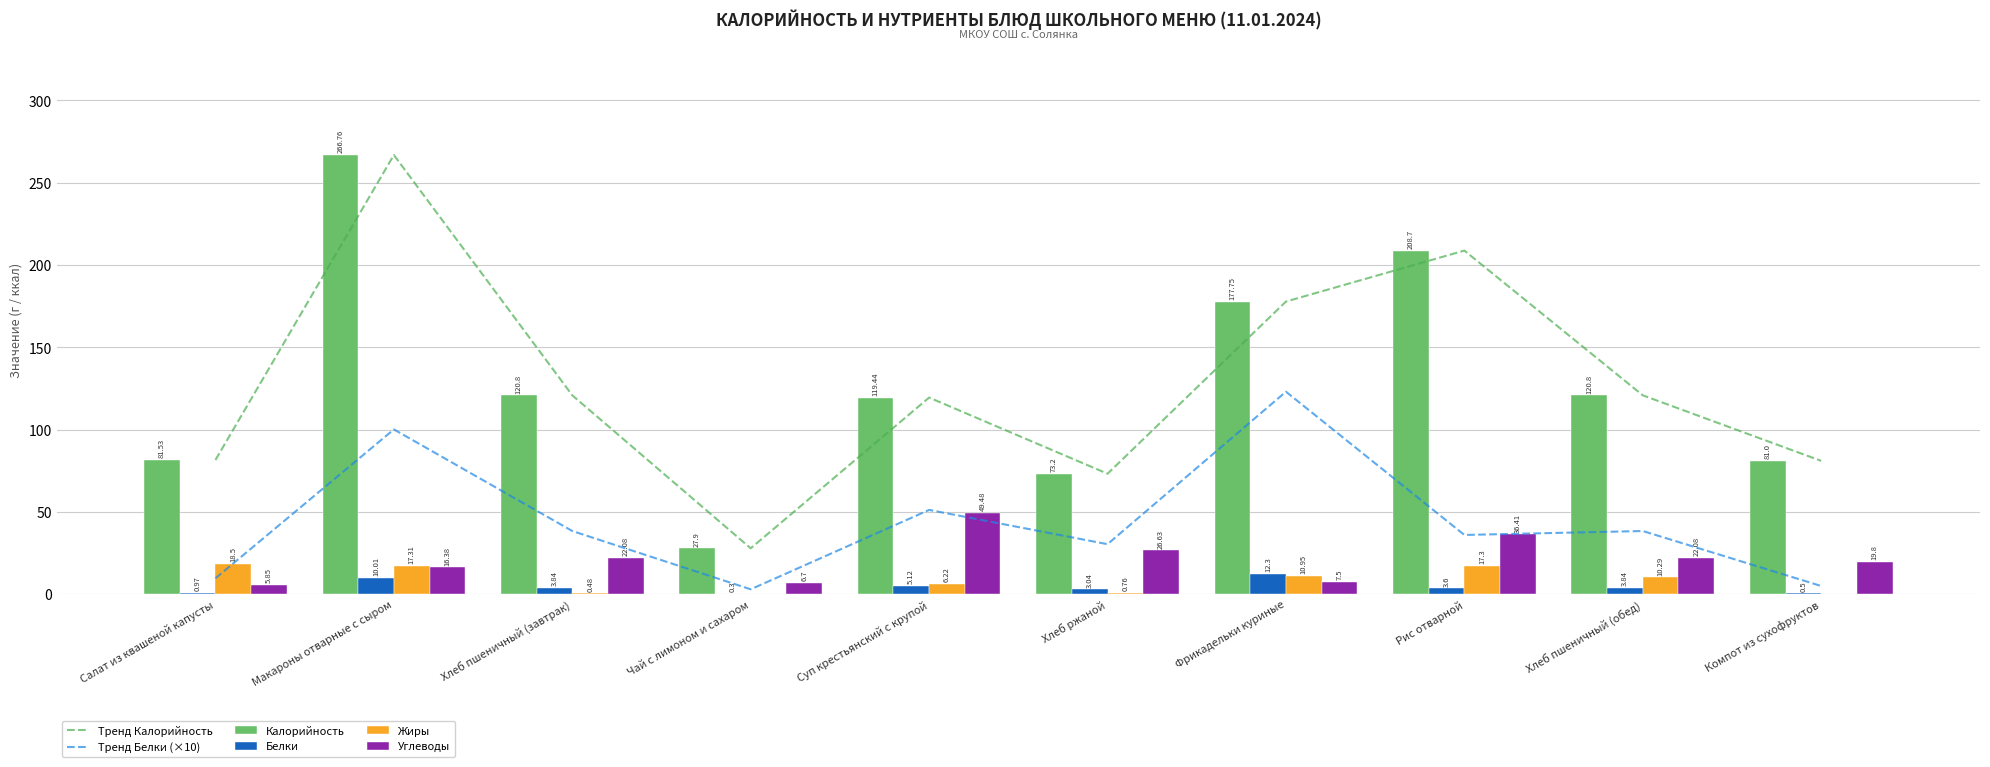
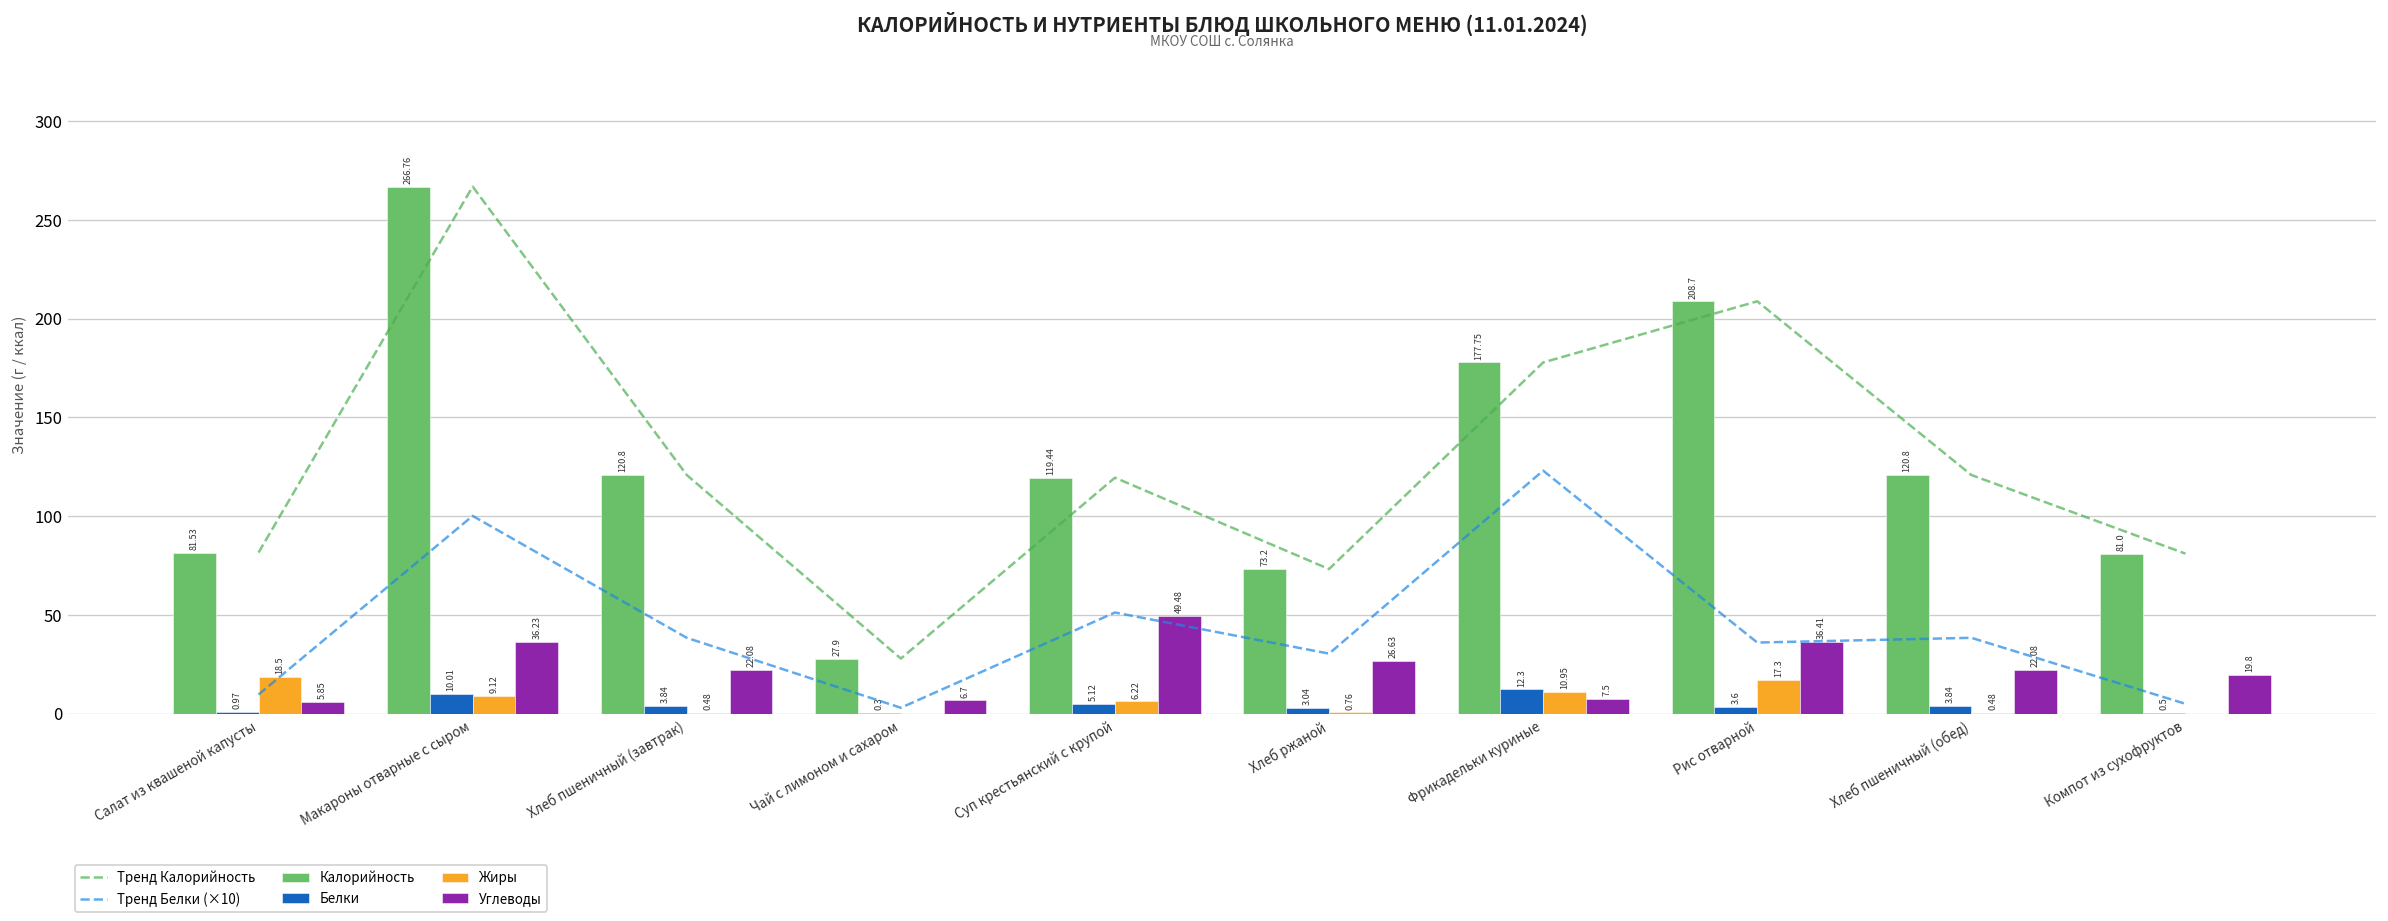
Жиры, Макароны отварные с сыром: 17.31 -> 9.12
Углеводы, Макароны отварные с сыром: 16.38 -> 36.23
Жиры, Хлеб пшеничный (обед): 10.29 -> 0.48
